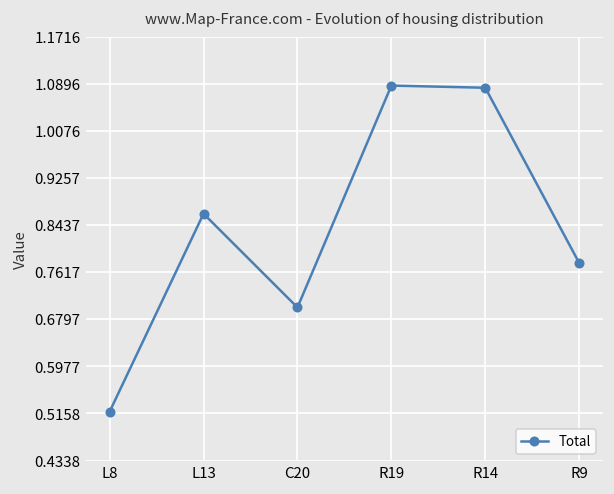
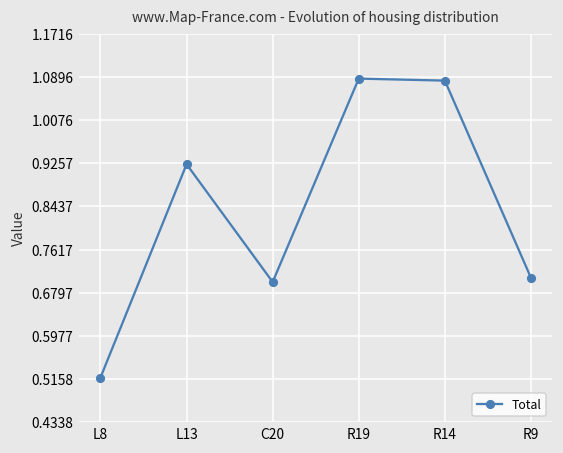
L13: 0.86 -> 0.92
R9: 0.78 -> 0.71
